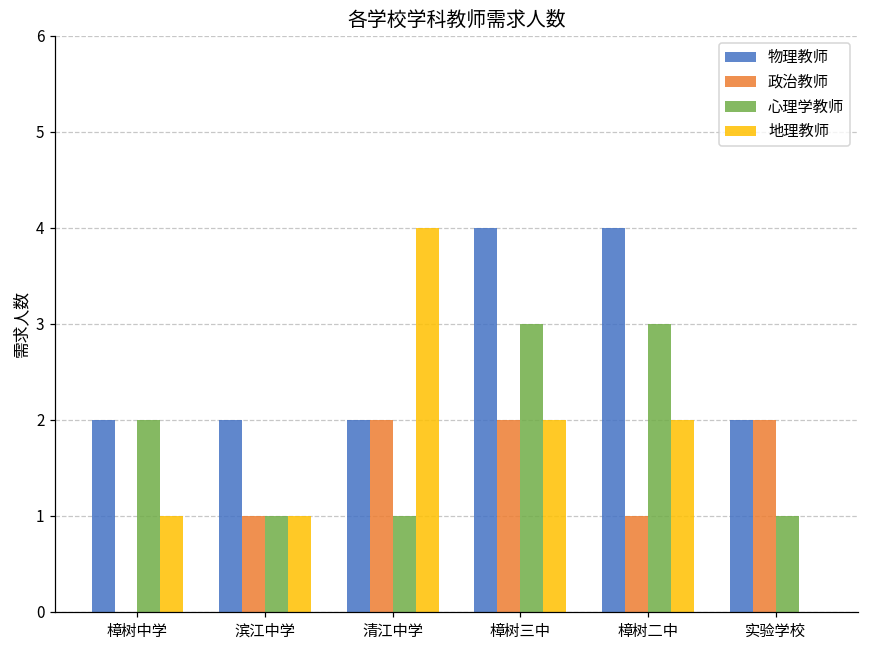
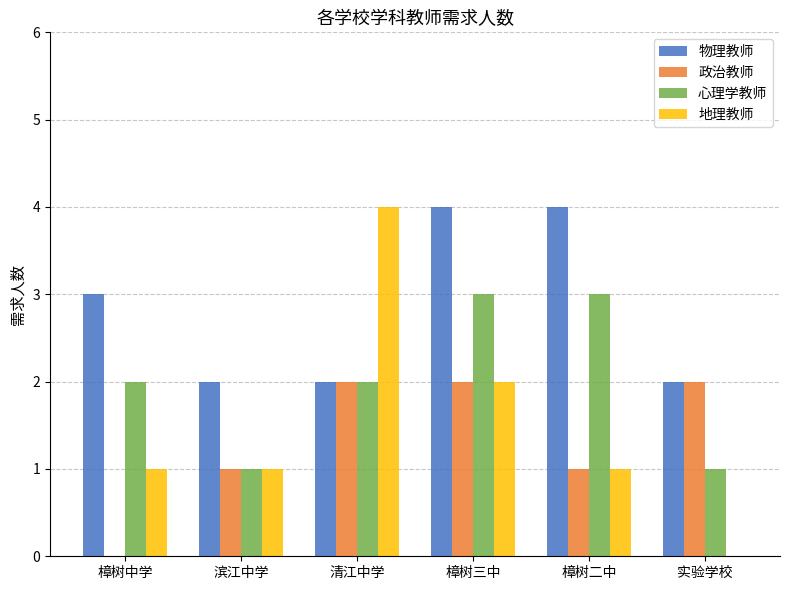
物理教师, 樟树中学: 2 -> 3
心理学教师, 清江中学: 1 -> 2
地理教师, 樟树二中: 2 -> 1
